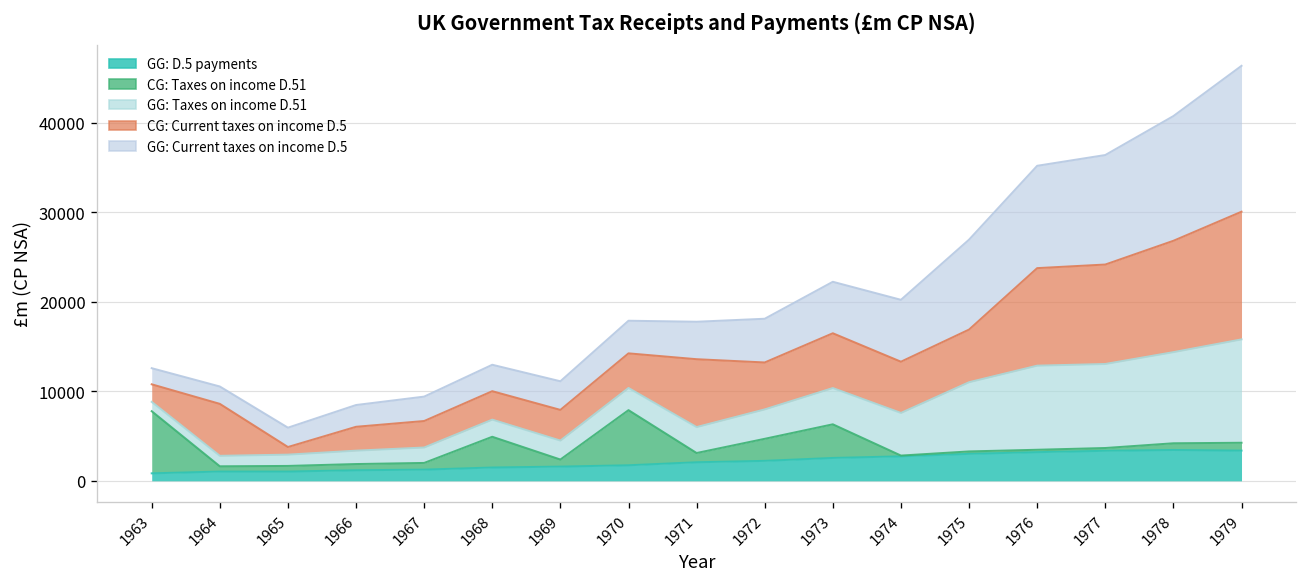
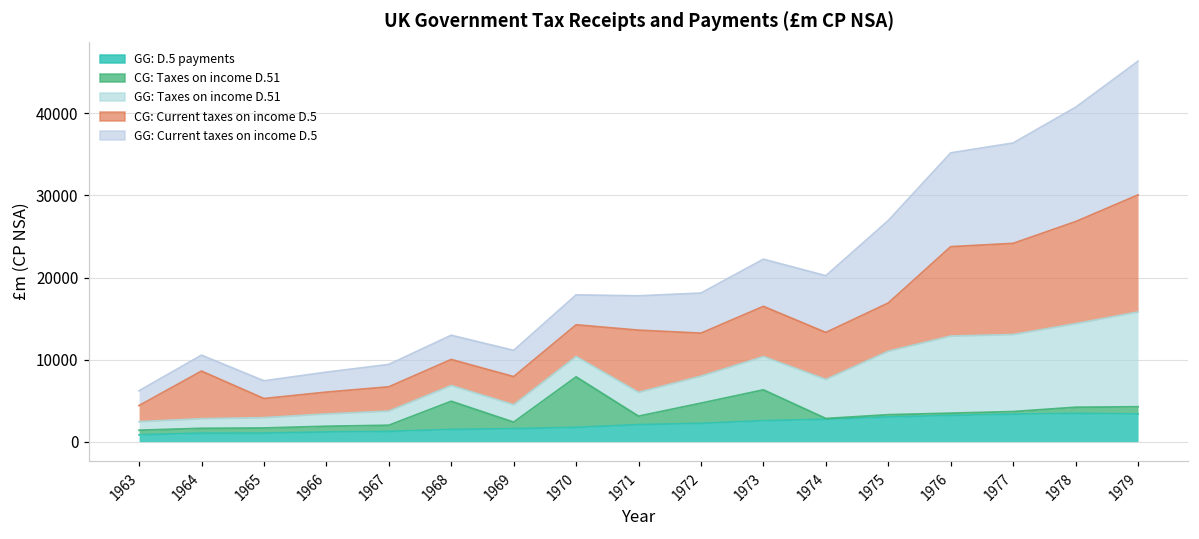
CG: Taxes on income D.51, 1963: 7000 -> 1000
CG: Current taxes on income D.5, 1965: 1000 -> 2000
